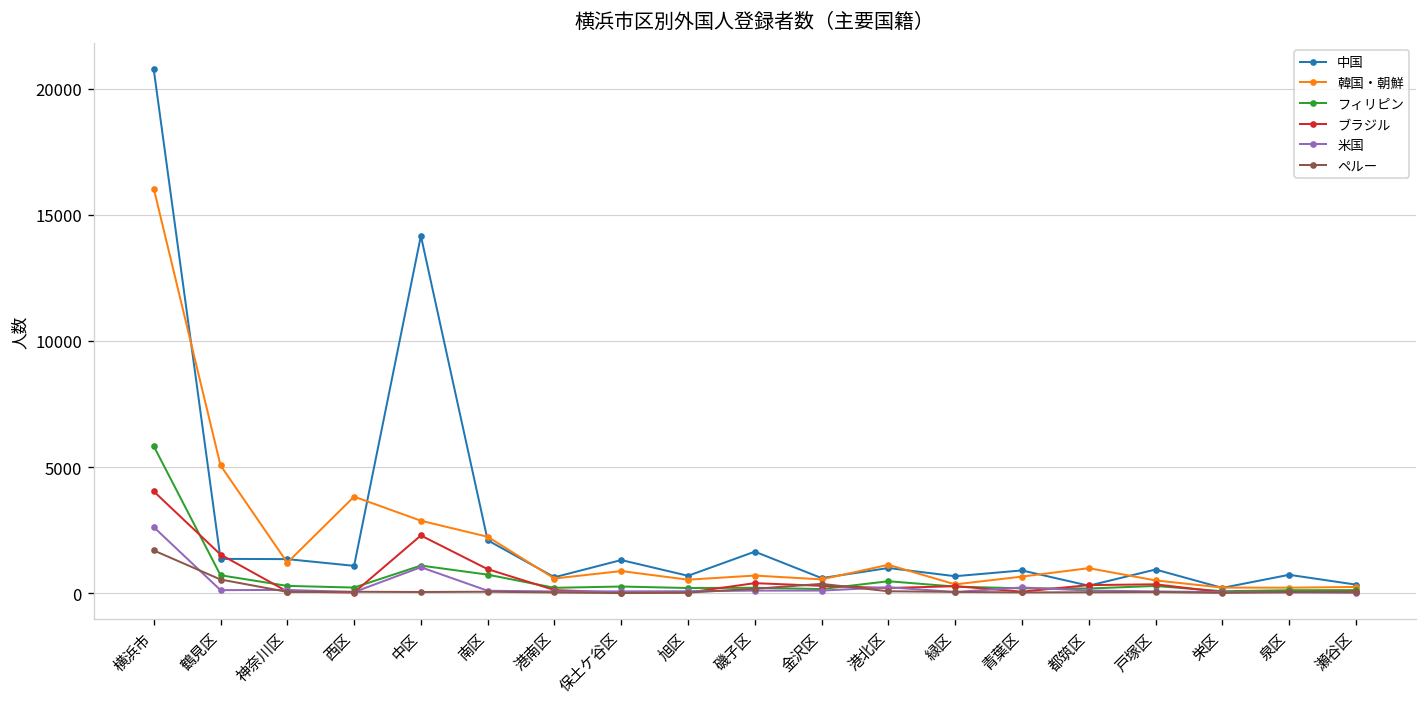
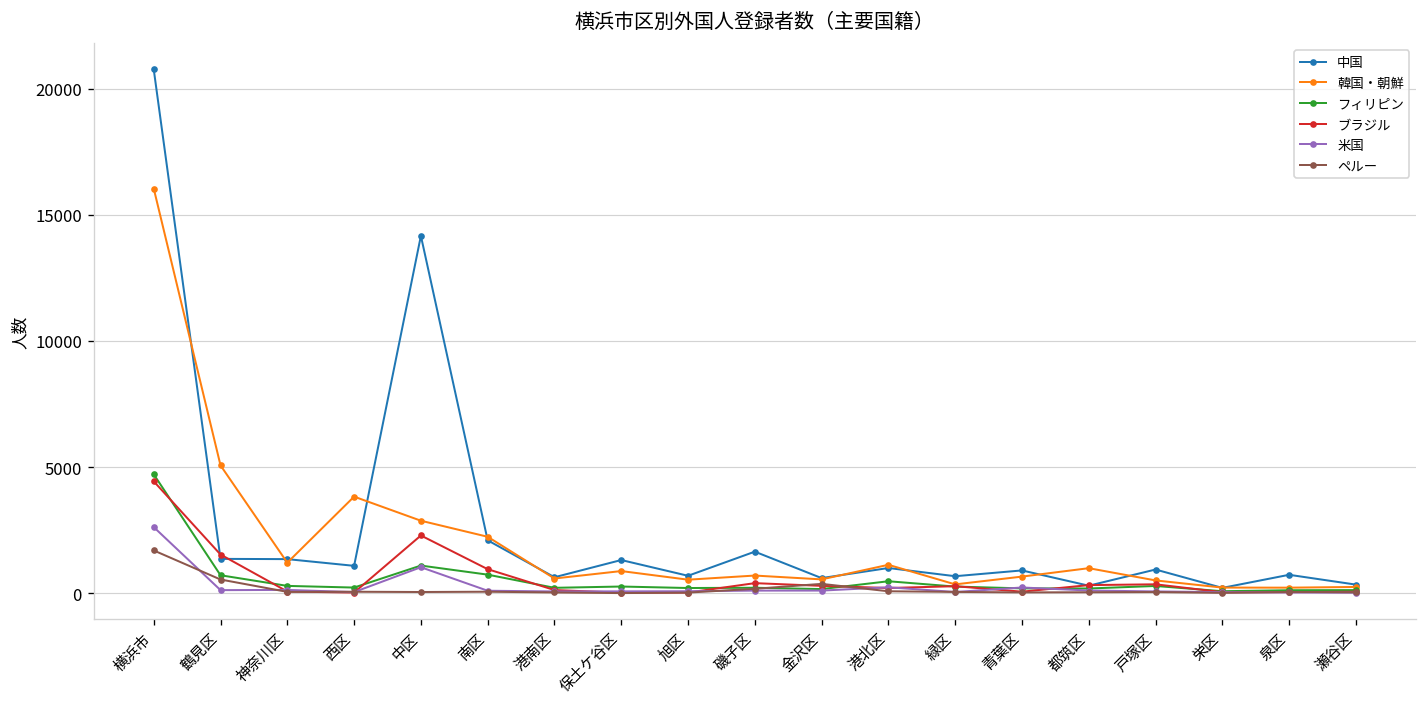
フィリピン, 横浜市: 5800 -> 4700
ブラジル, 横浜市: 4000 -> 4400
